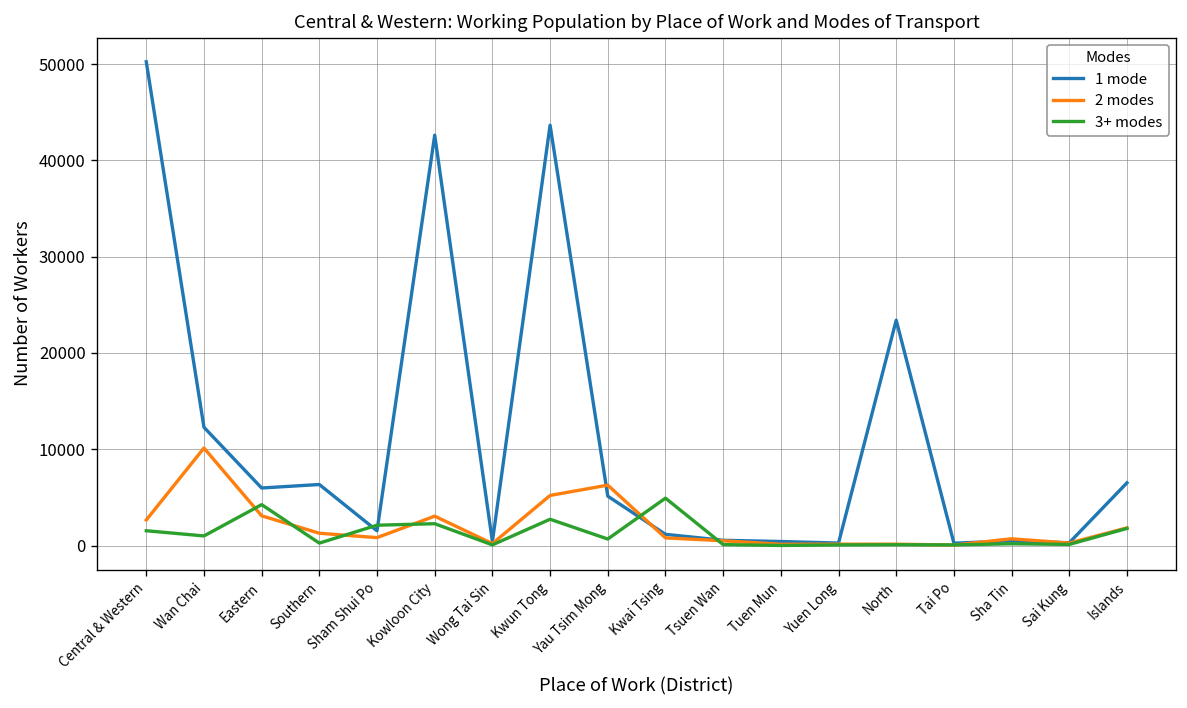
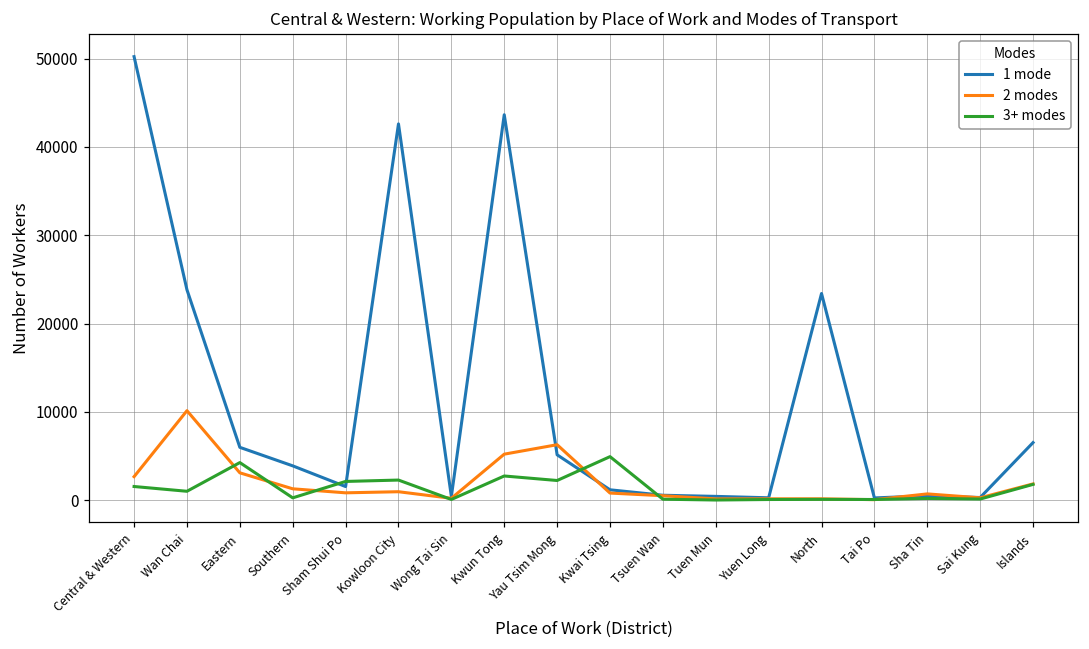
1 mode, Wan Chai: 12000 -> 24000
1 mode, Southern: 6000 -> 4000
2 modes, Kowloon City: 3000 -> 1000
3+ modes, Yau Tsim Mong: 1000 -> 2000
